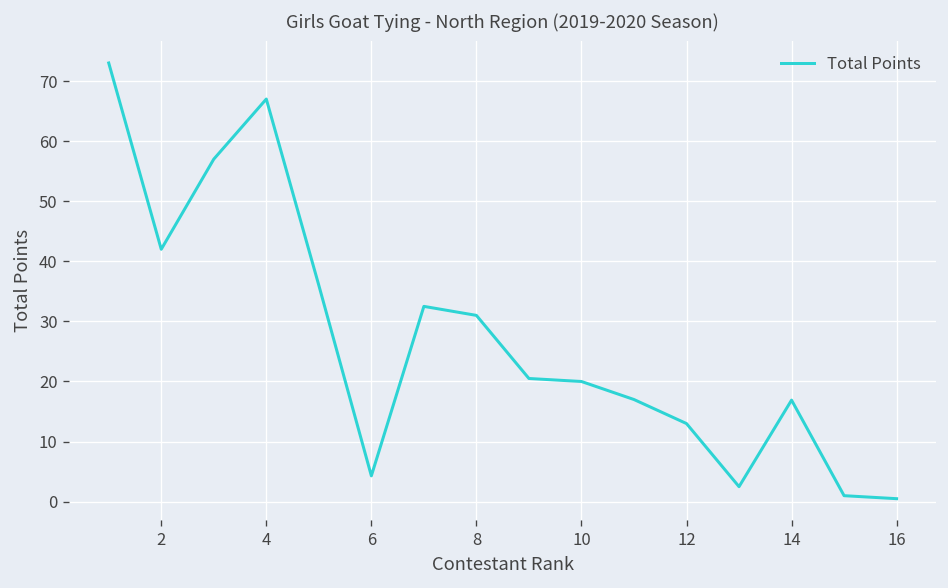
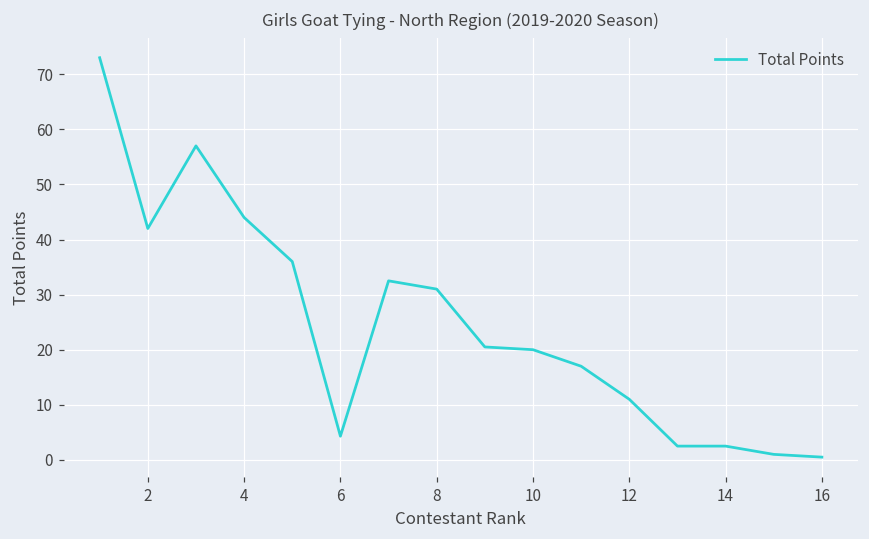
4: 67 -> 44
12: 13 -> 11
14: 17 -> 3
